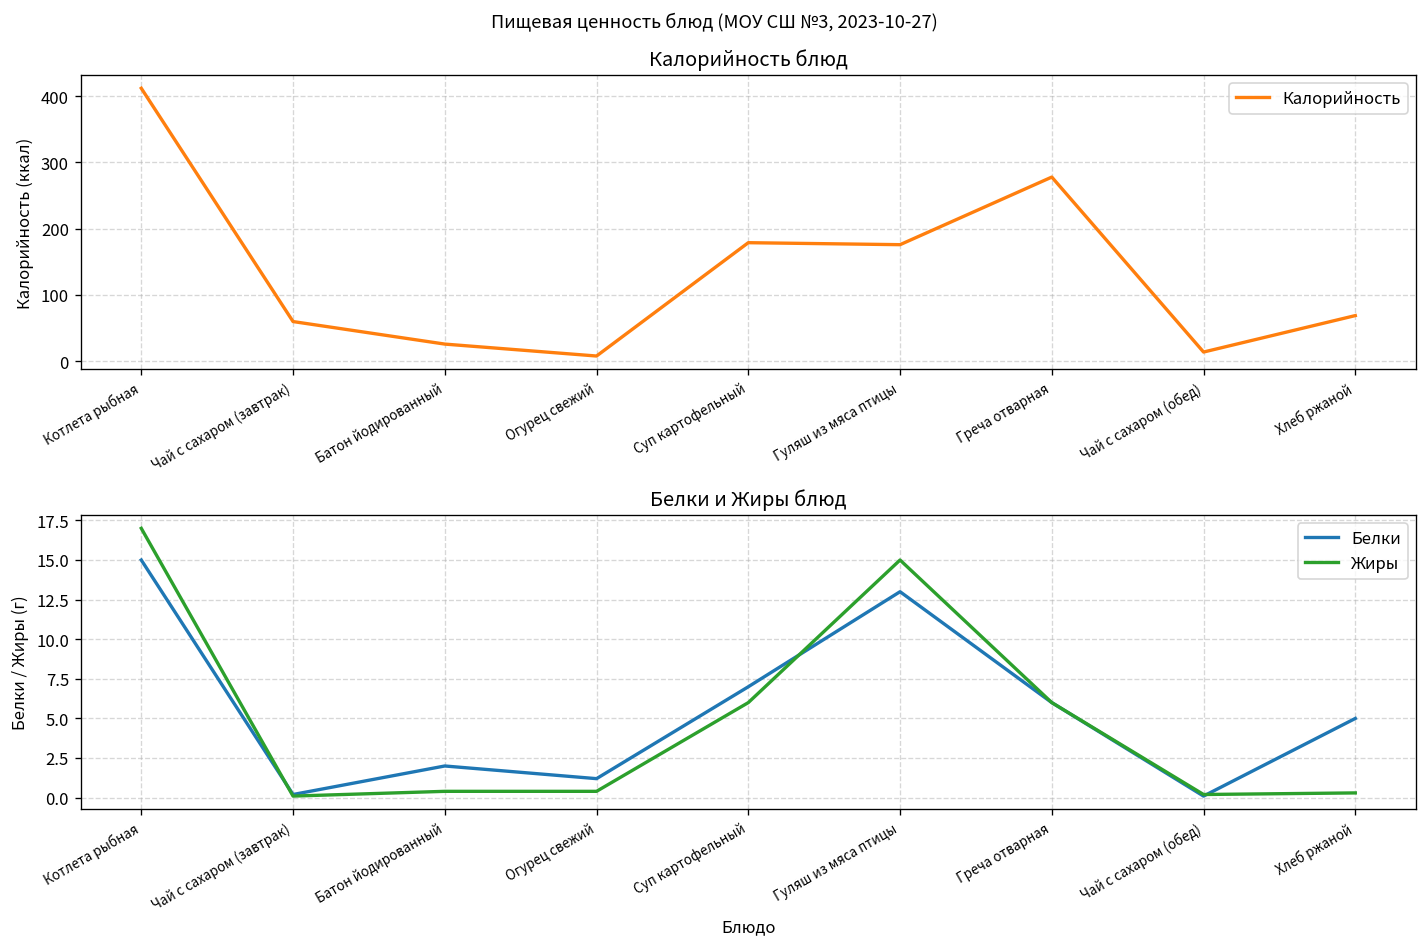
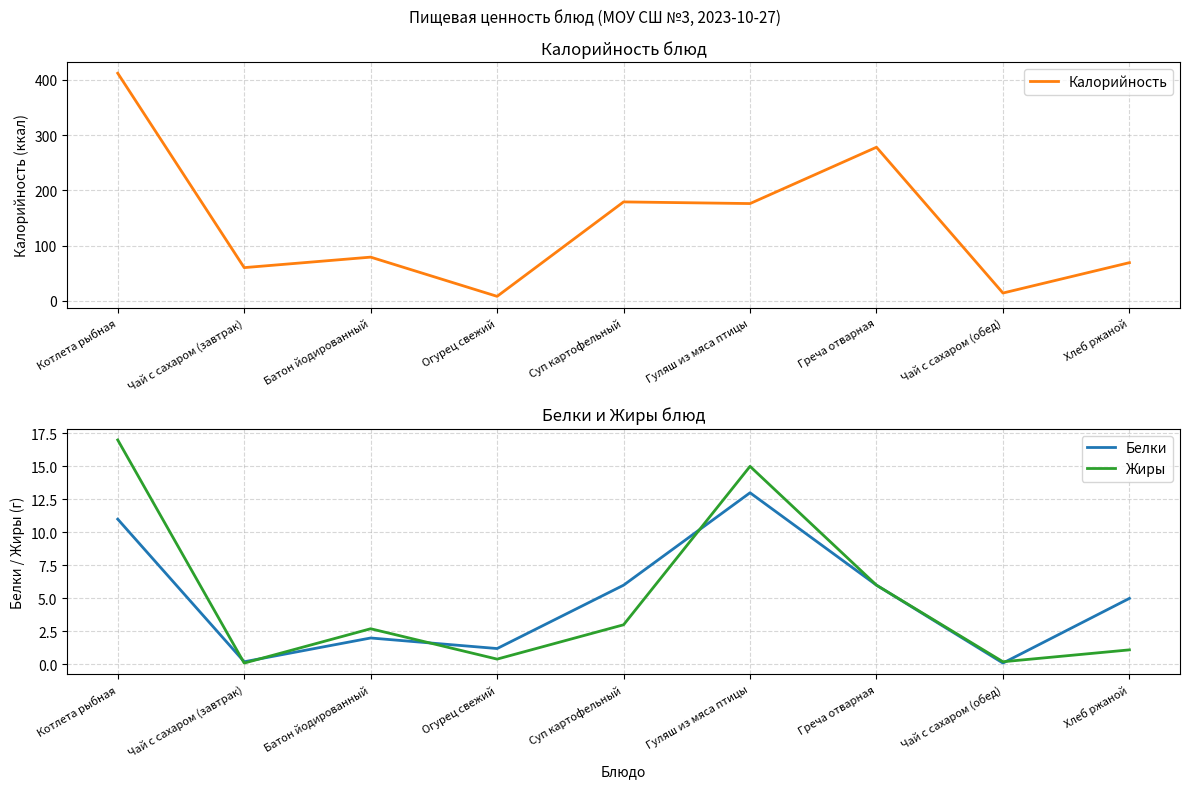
Калорийность блюд, Батон йодированный: 30 -> 80
Белки и Жиры блюд, Белки, Котлета рыбная: 15 -> 11
Белки и Жиры блюд, Жиры, Батон йодированный: 0.4 -> 2.7
Белки и Жиры блюд, Белки, Суп картофельный: 7 -> 6
Белки и Жиры блюд, Жиры, Суп картофельный: 6 -> 3
Белки и Жиры блюд, Жиры, Хлеб ржаной: 0.3 -> 1.1
